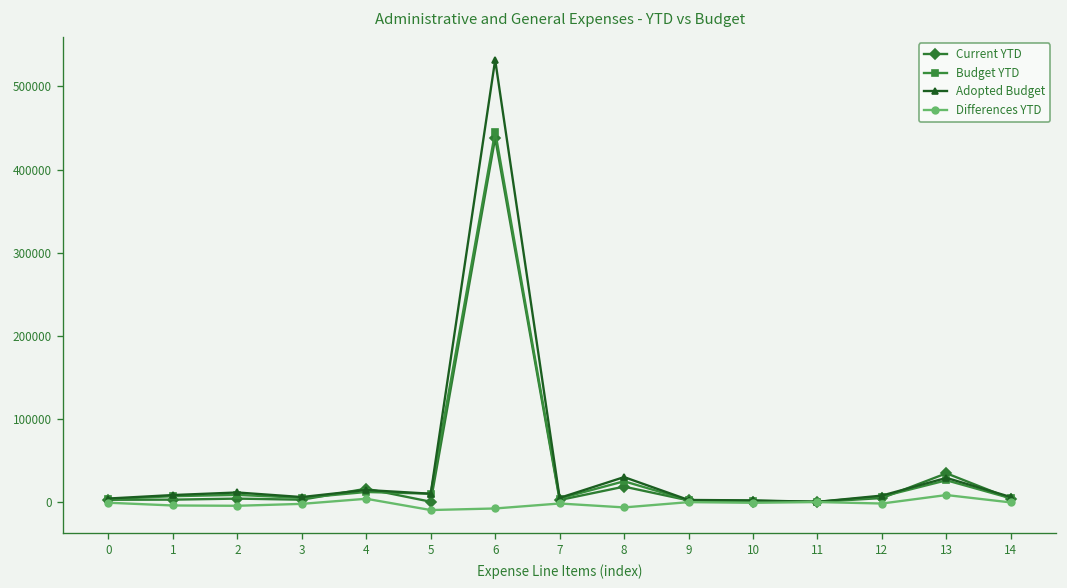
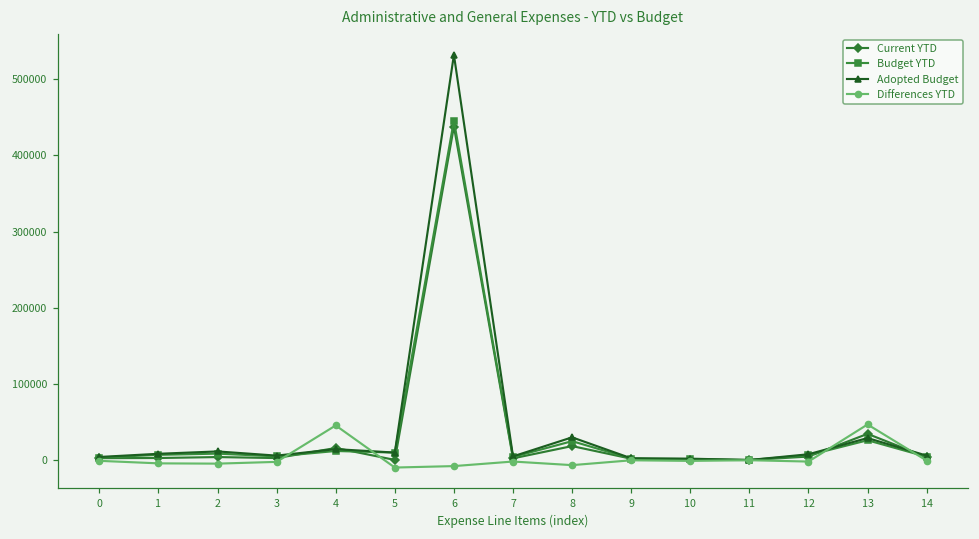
Differences YTD, 4: 0 -> 50000
Differences YTD, 13: 10000 -> 50000
